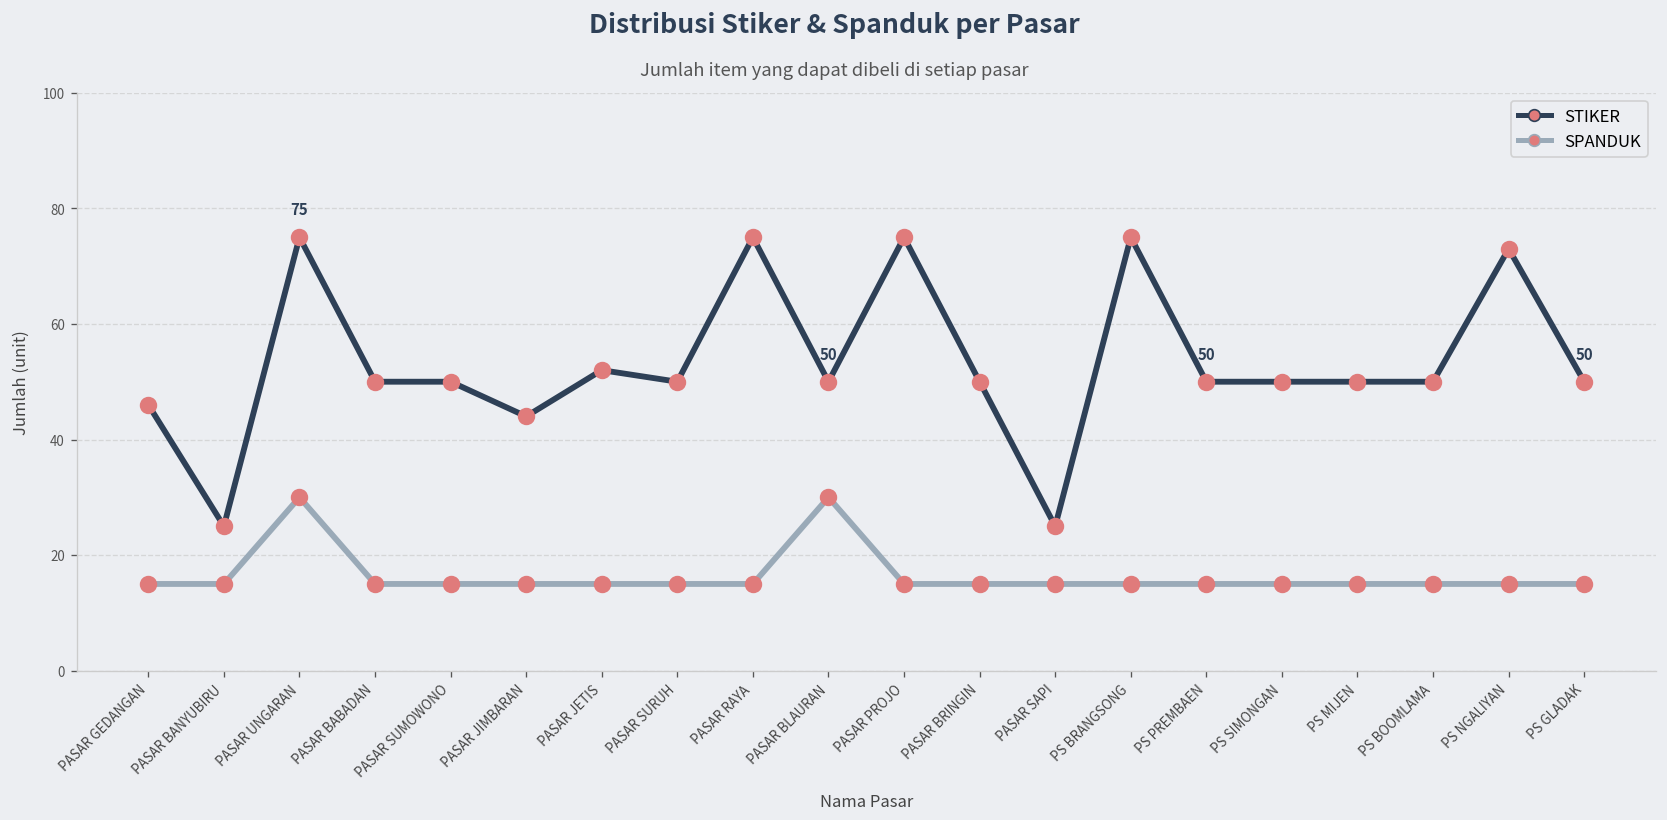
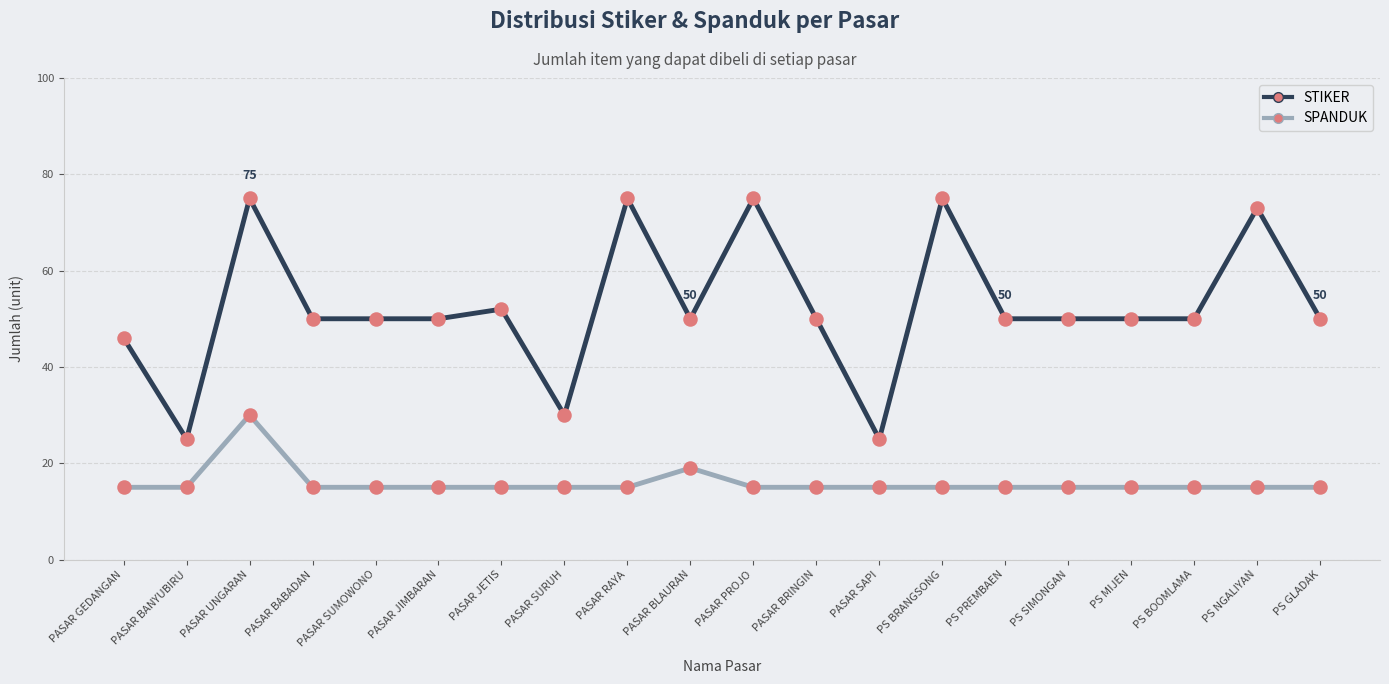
STIKER, PASAR JIMBARAN: 44 -> 50
STIKER, PASAR SURUH: 50 -> 30
SPANDUK, PASAR BLAURAN: 30 -> 19
